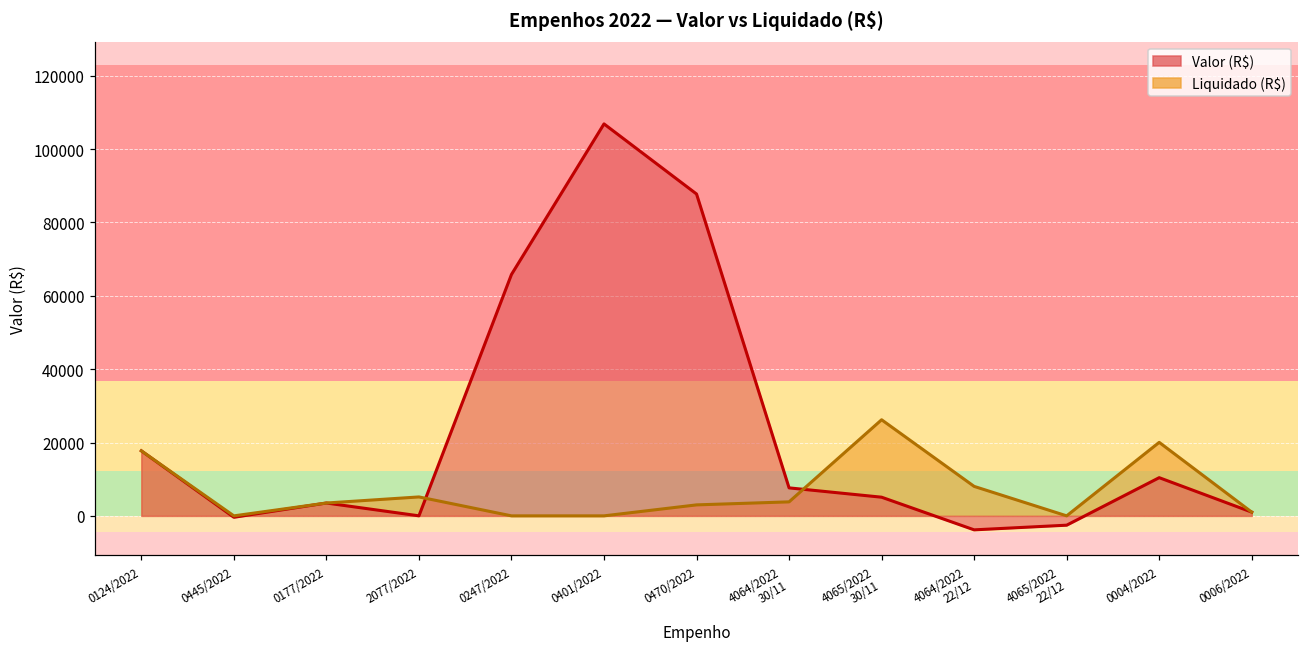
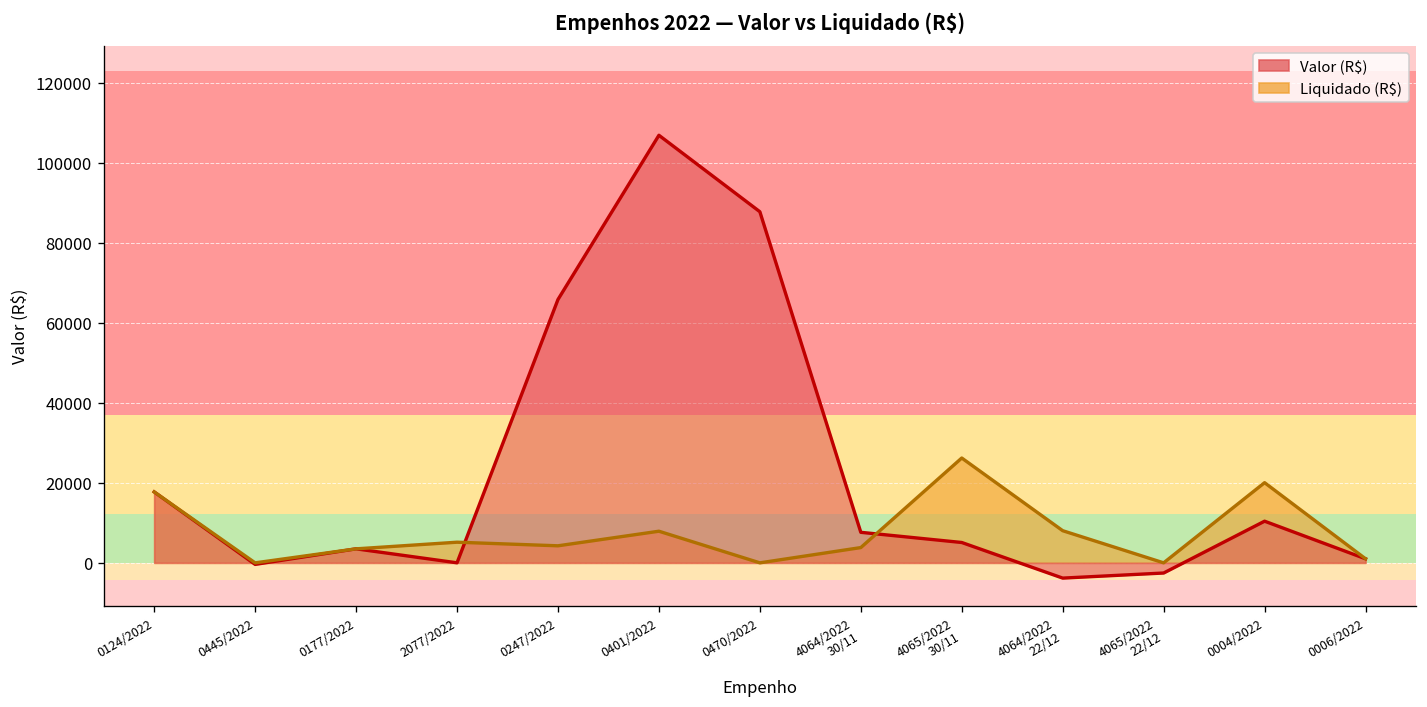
Liquidado (R$), 0247/2022: 0 -> 4000
Liquidado (R$), 0401/2022: 0 -> 8000
Liquidado (R$), 0470/2022: 3000 -> 0
